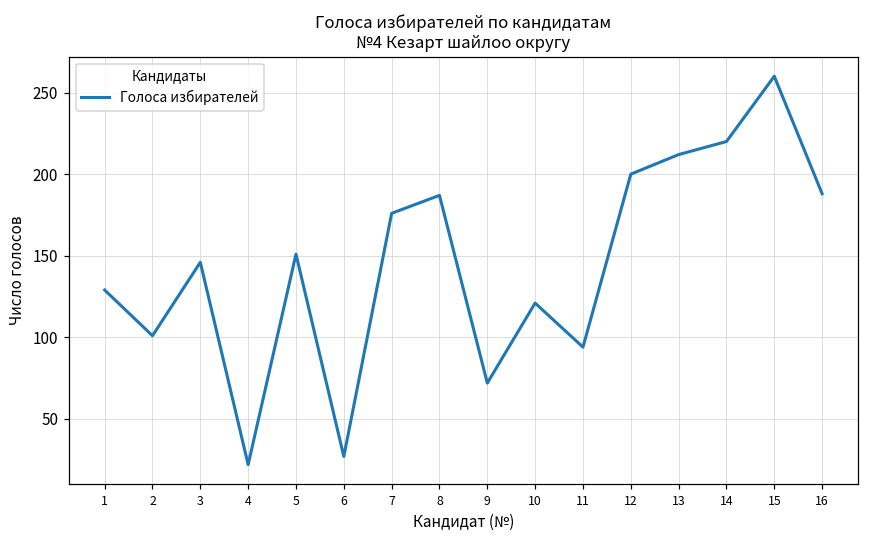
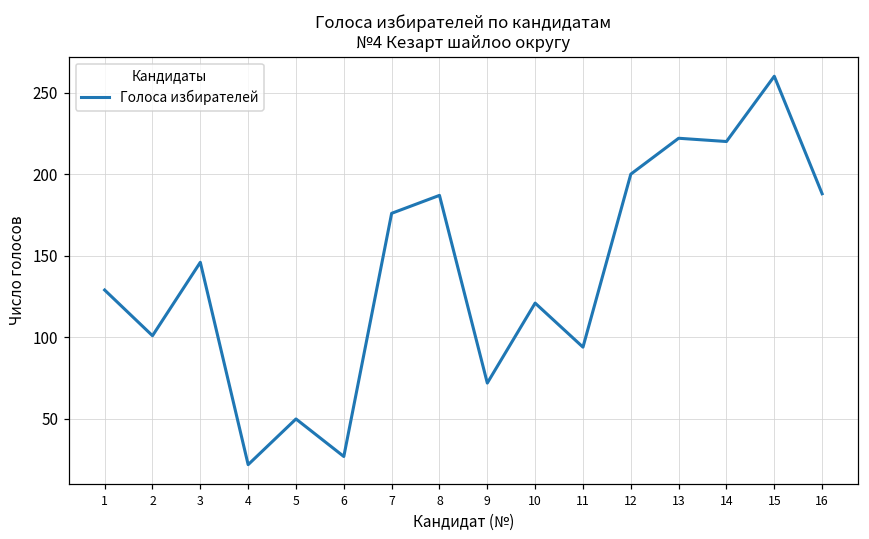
5: 151 -> 50
13: 212 -> 222
